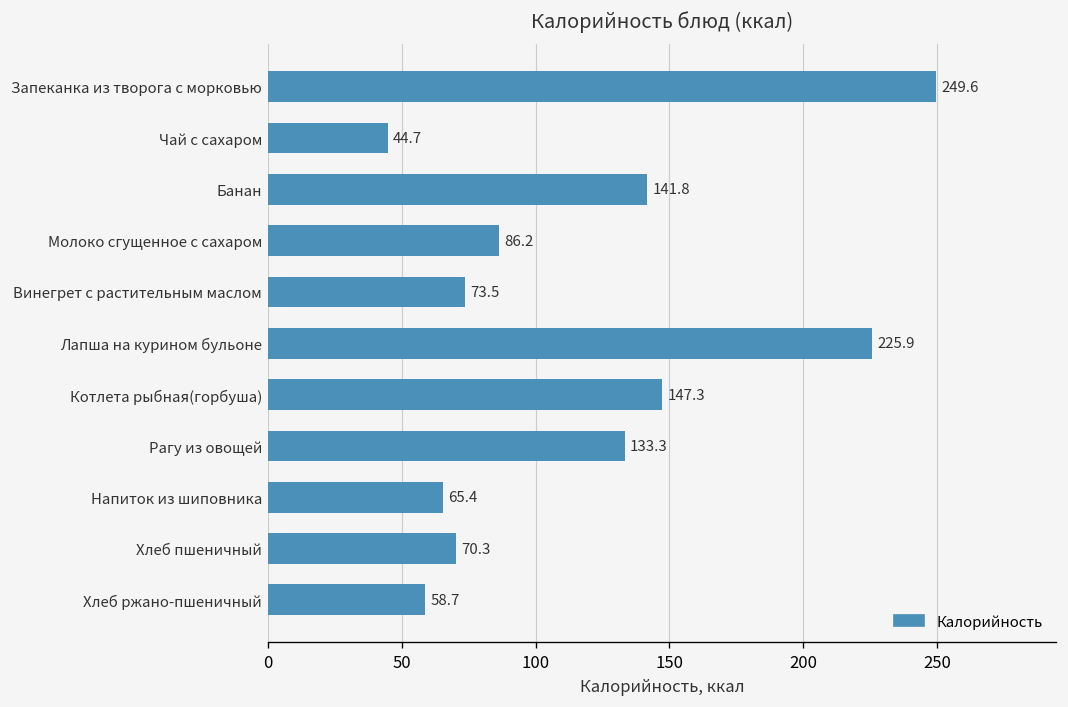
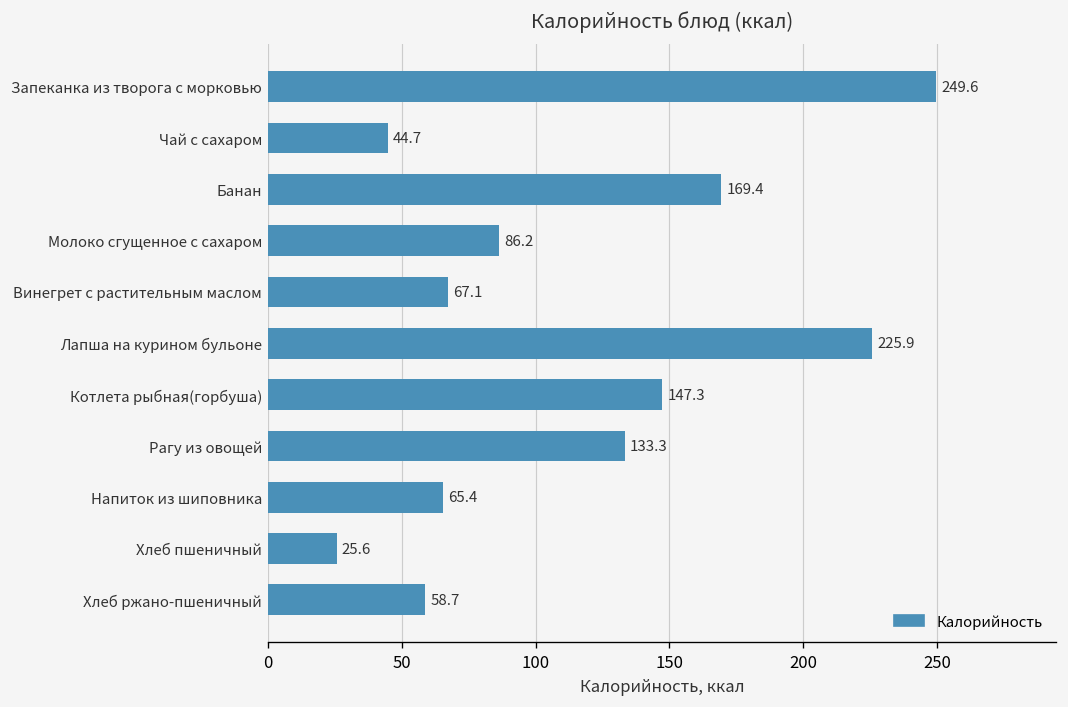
Банан: 141.8 -> 169.4
Винегрет с растительным маслом: 73.5 -> 67.1
Хлеб пшеничный: 70.3 -> 25.6
